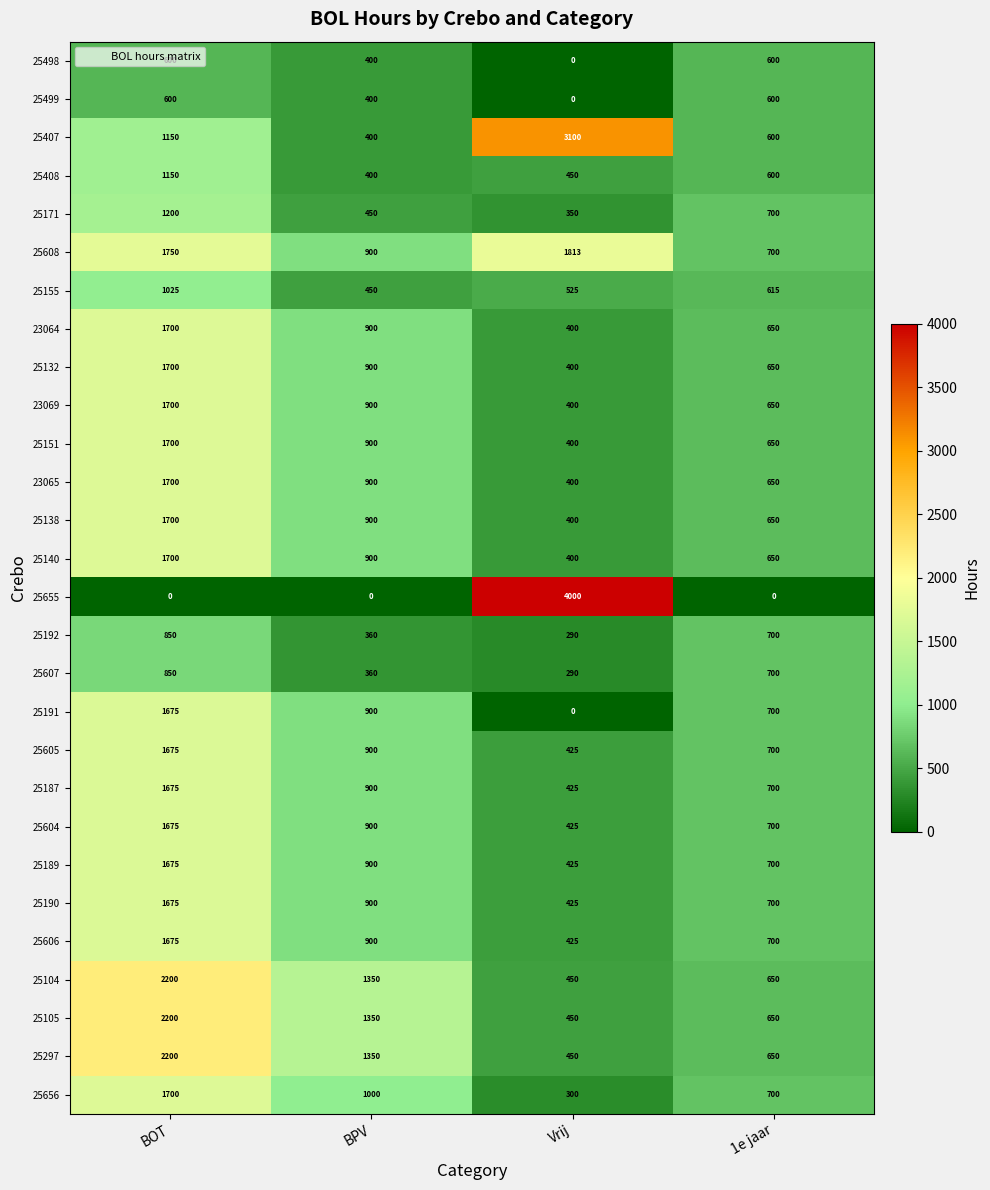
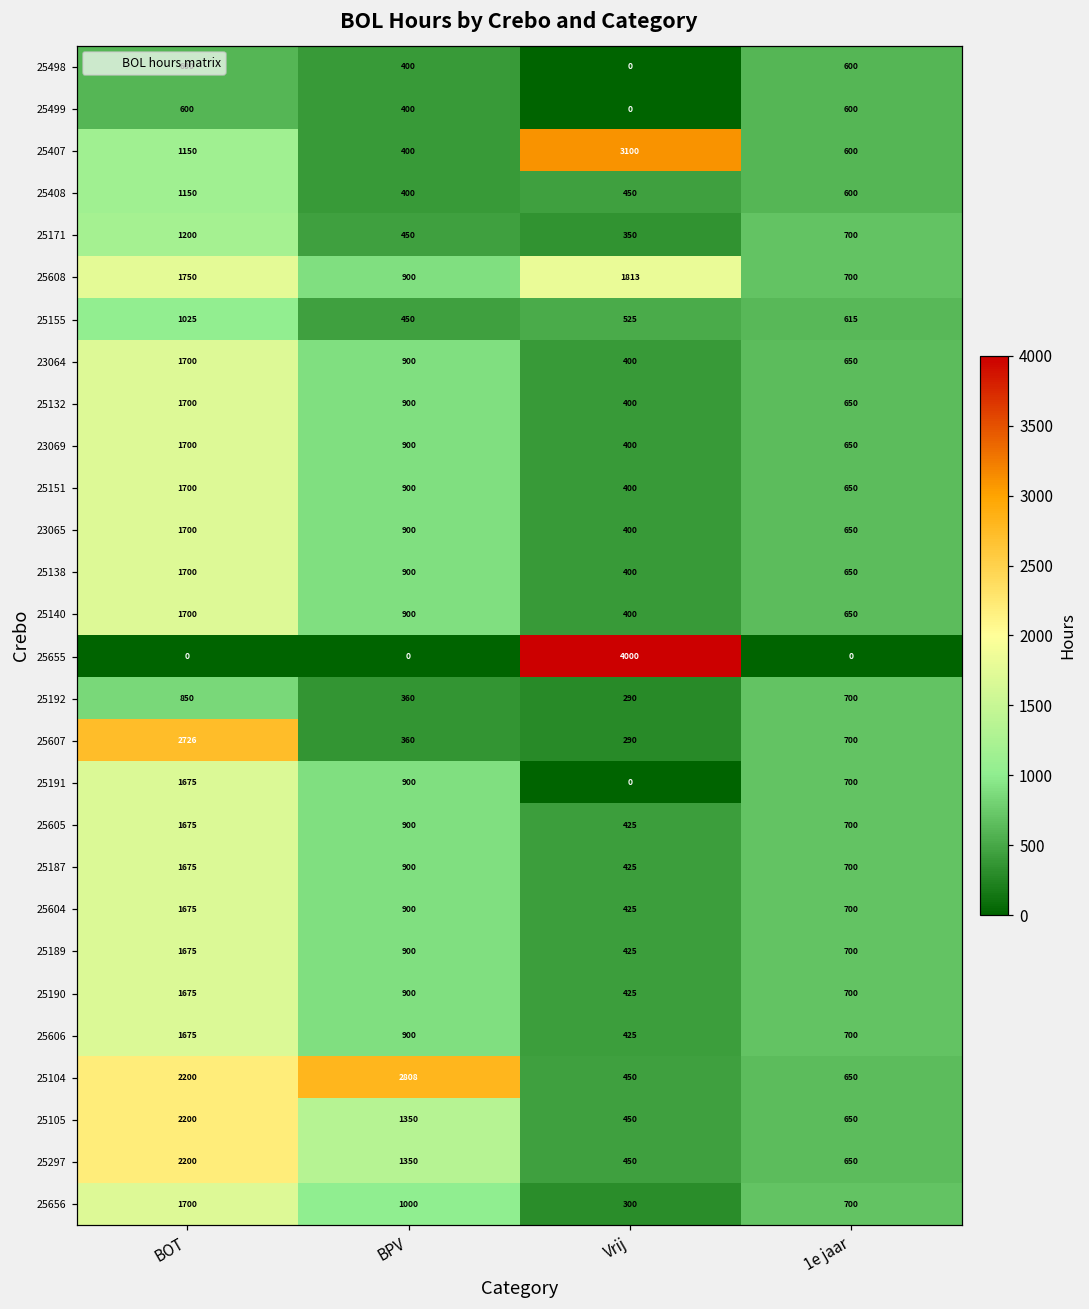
25607, BOT: 850 -> 2726
25104, BPV: 1350 -> 2808
